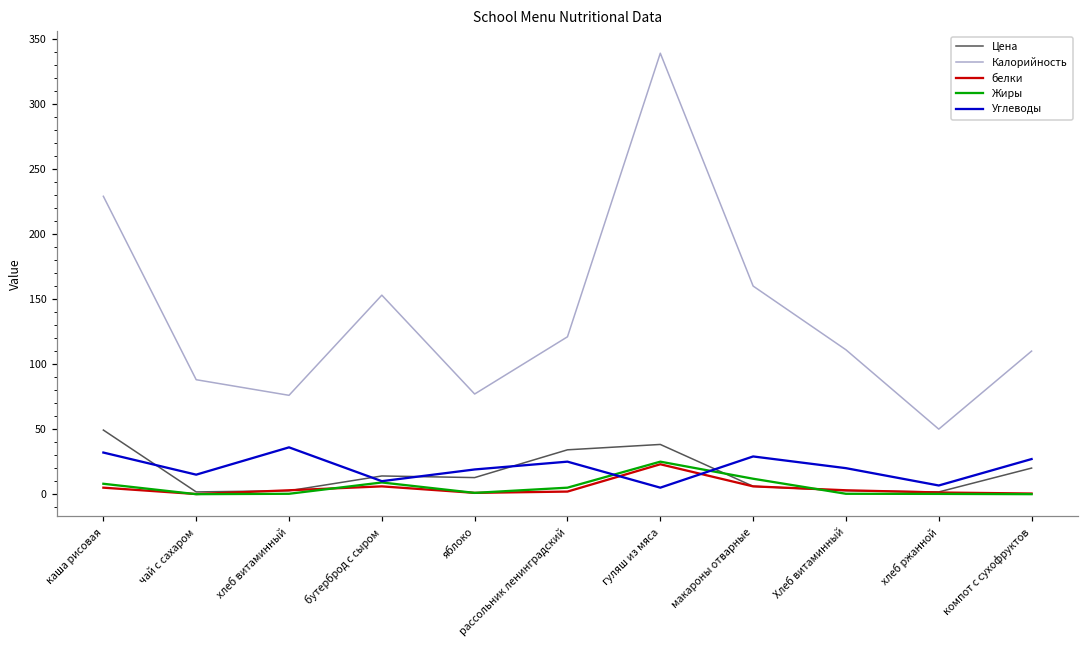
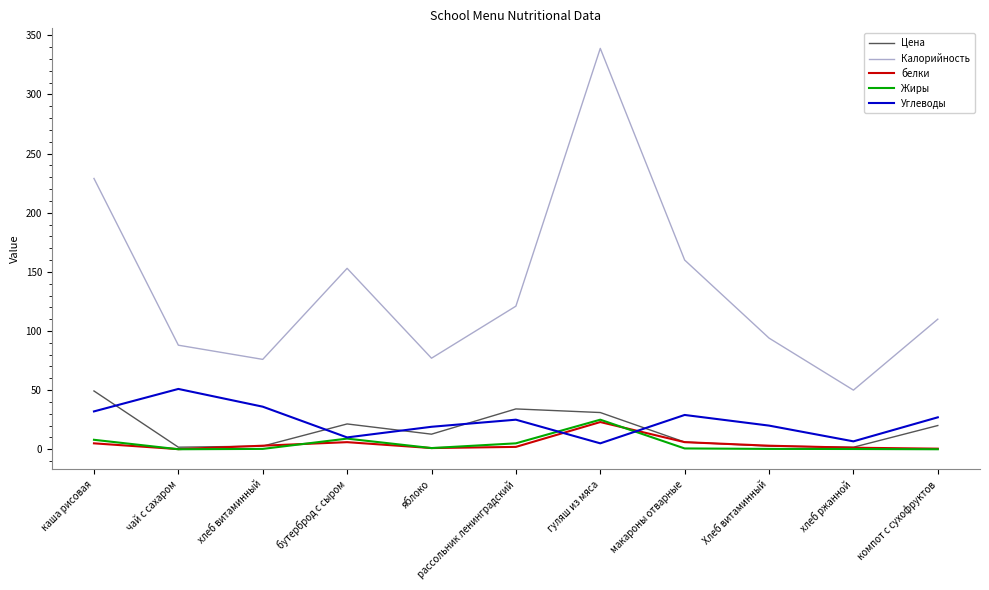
Углеводы, чай с сахаром: 15 -> 51
Цена, бутерброд с сыром: 14 -> 21
Цена, гуляш из мяса: 38 -> 31
Жиры, макароны отварные: 12 -> 1
Калорийность, Хлеб витаминный: 111 -> 94
